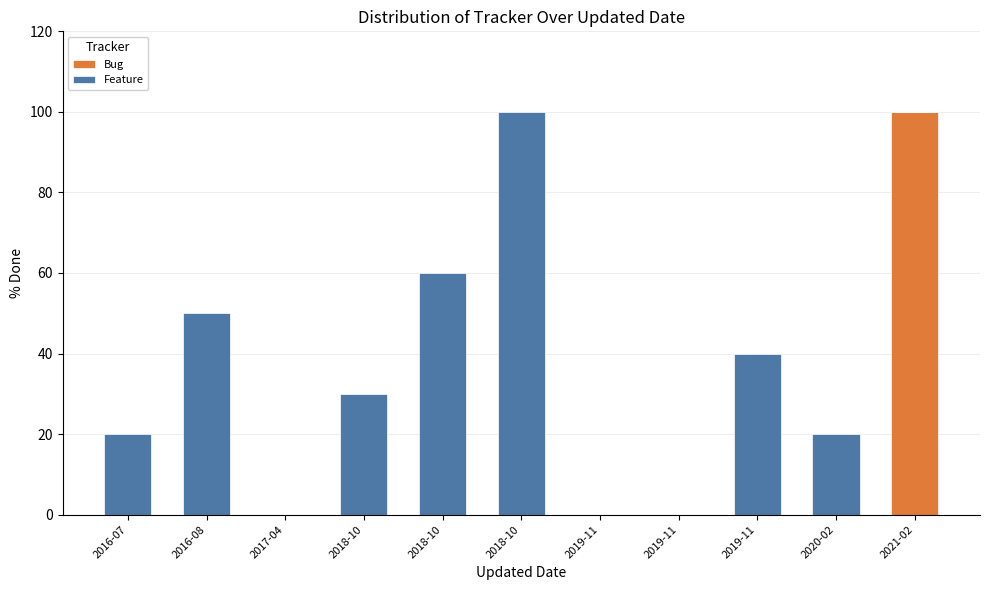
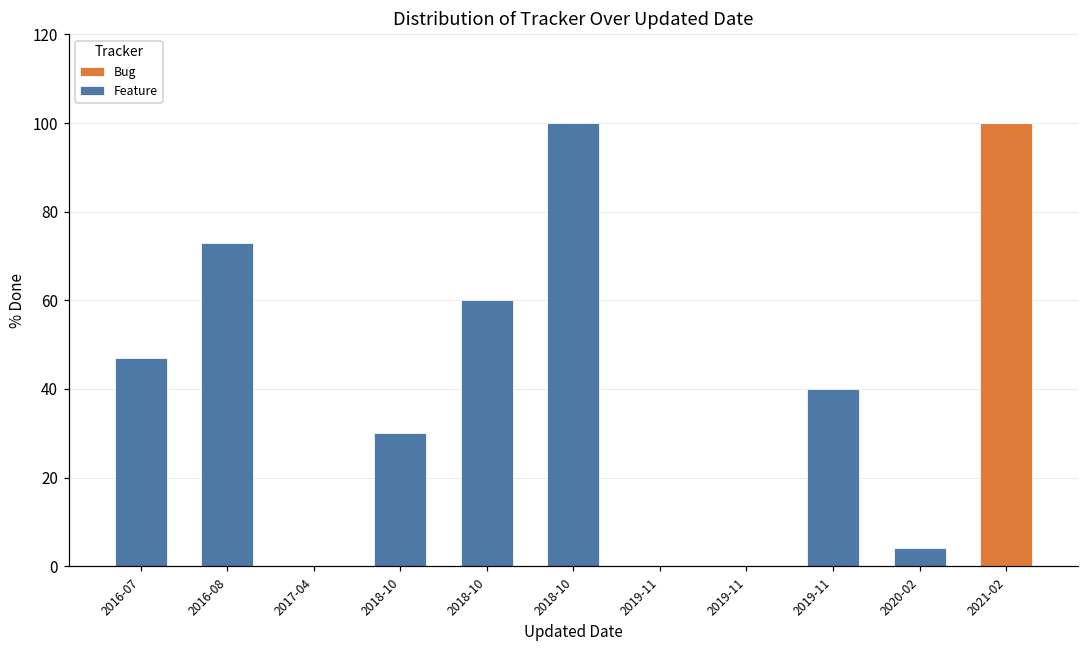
Feature, 2016-07: 20 -> 47
Feature, 2016-08: 50 -> 73
Feature, 2020-02: 20 -> 4
